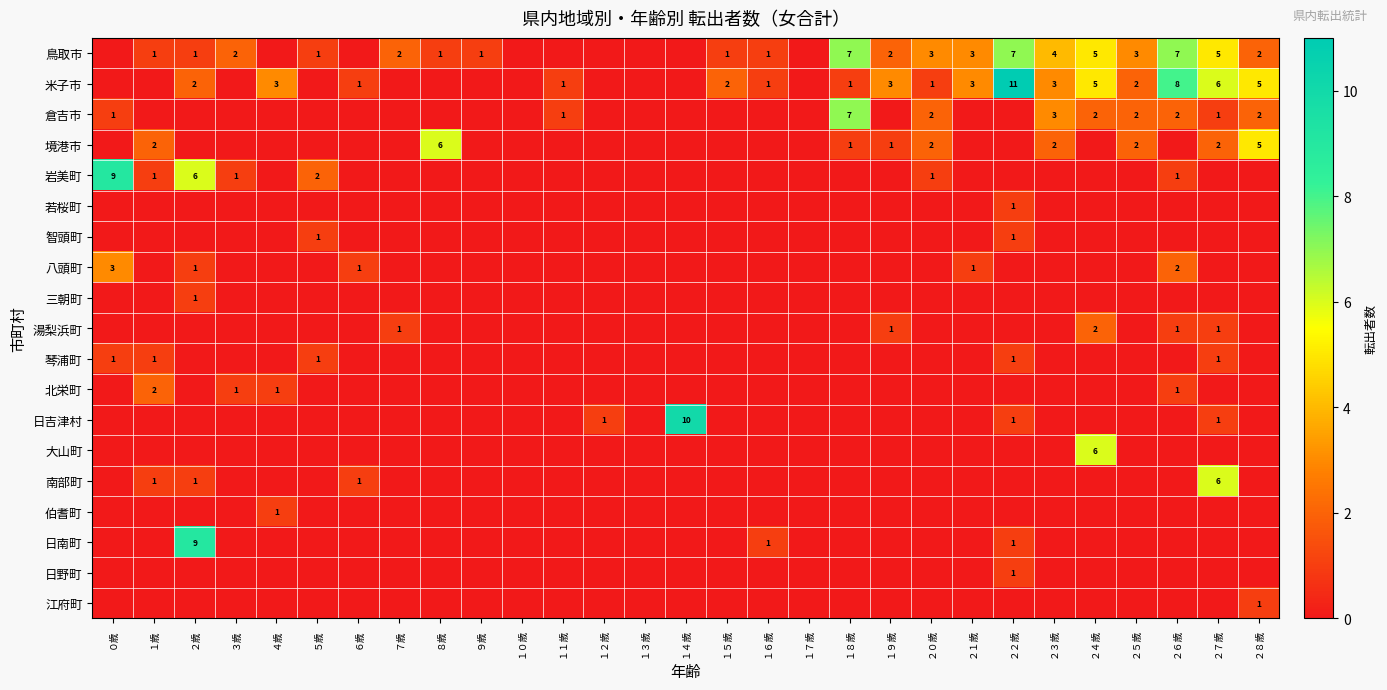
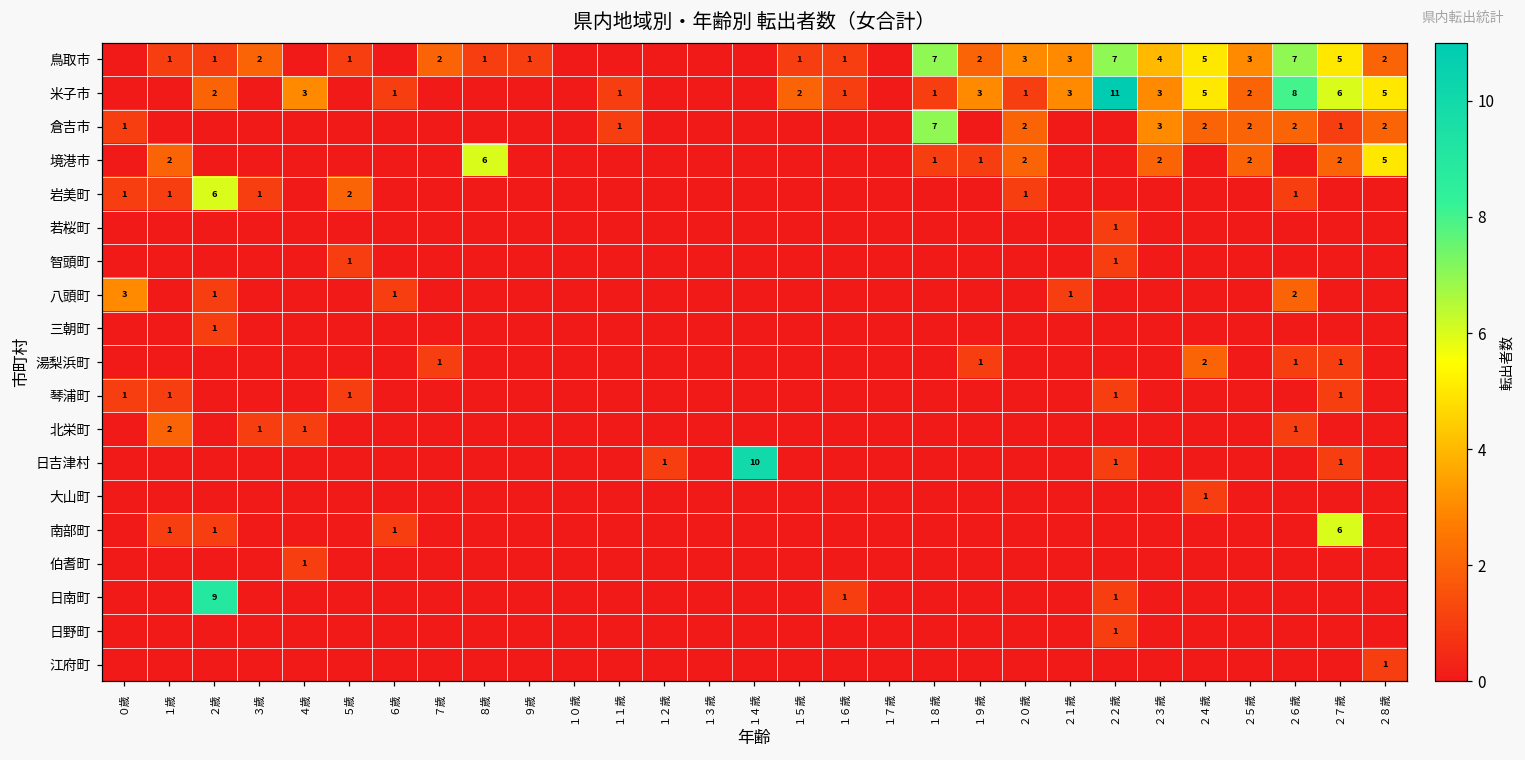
岩美町, ０歳: 9 -> 1
大山町, ２４歳: 6 -> 1
